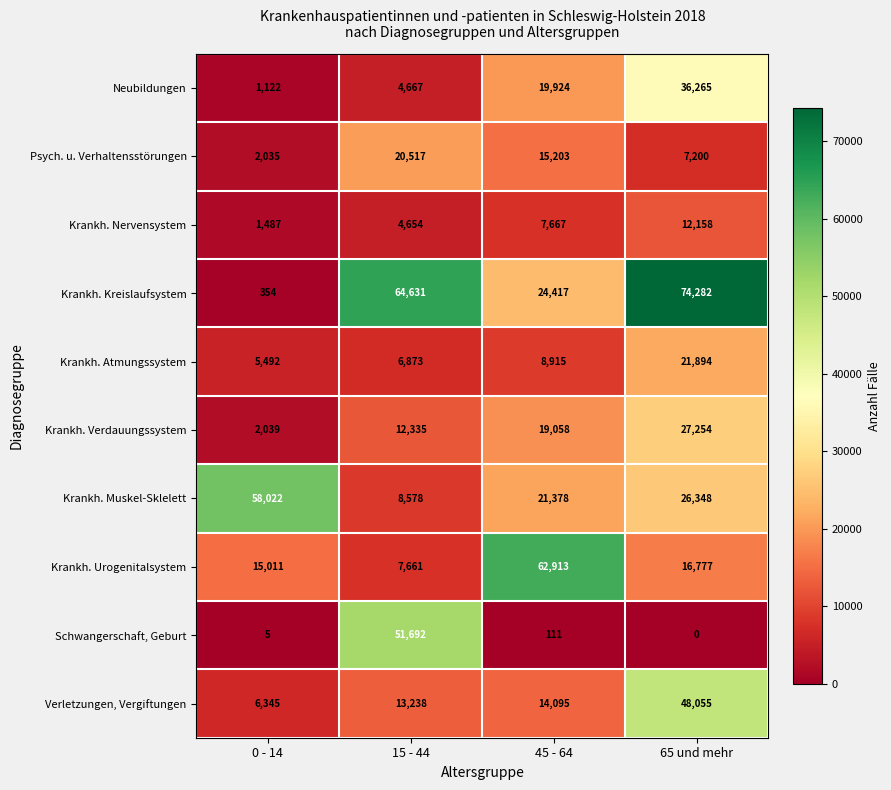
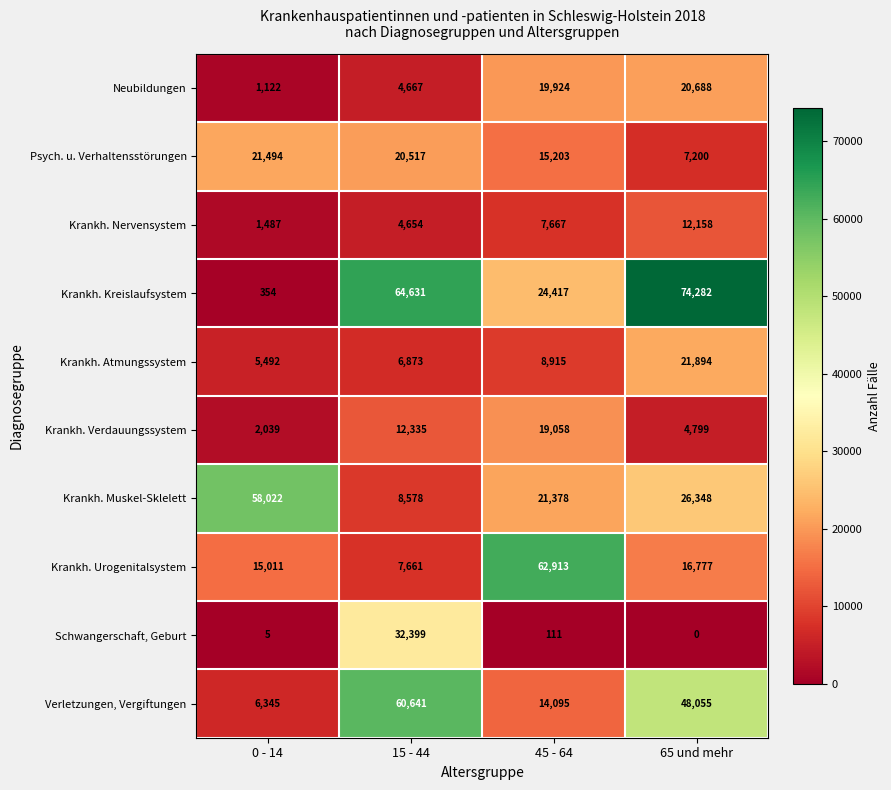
Neubildungen, 65 und mehr: 36,265 -> 20,688
Psych. u. Verhaltensstörungen, 0 - 14: 2,035 -> 21,494
Krankh. Verdauungssystem, 65 und mehr: 27,254 -> 4,799
Schwangerschaft, Geburt, 15 - 44: 51,692 -> 32,399
Verletzungen, Vergiftungen, 15 - 44: 13,238 -> 60,641
